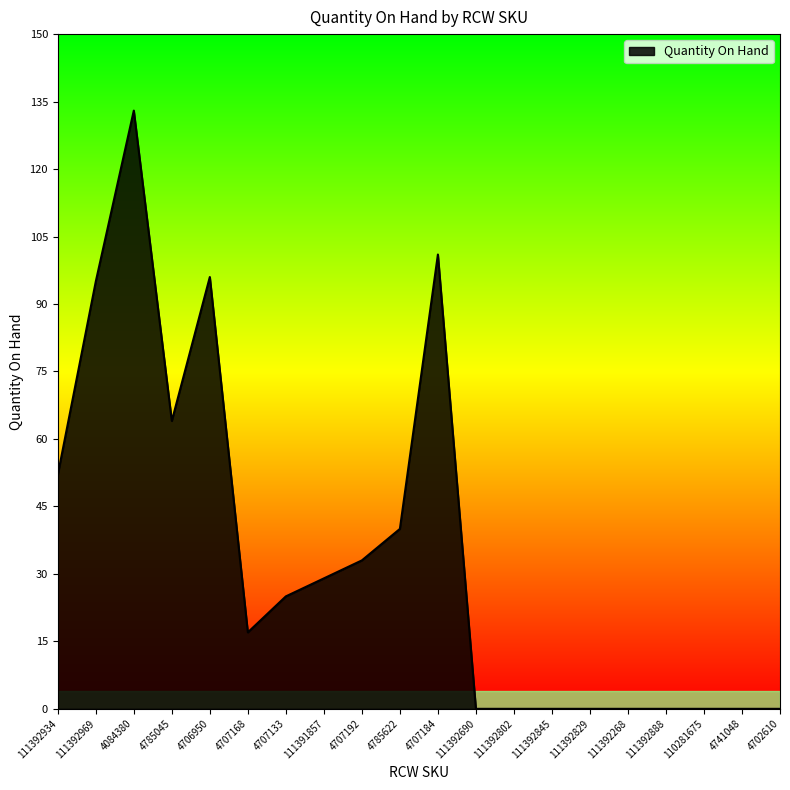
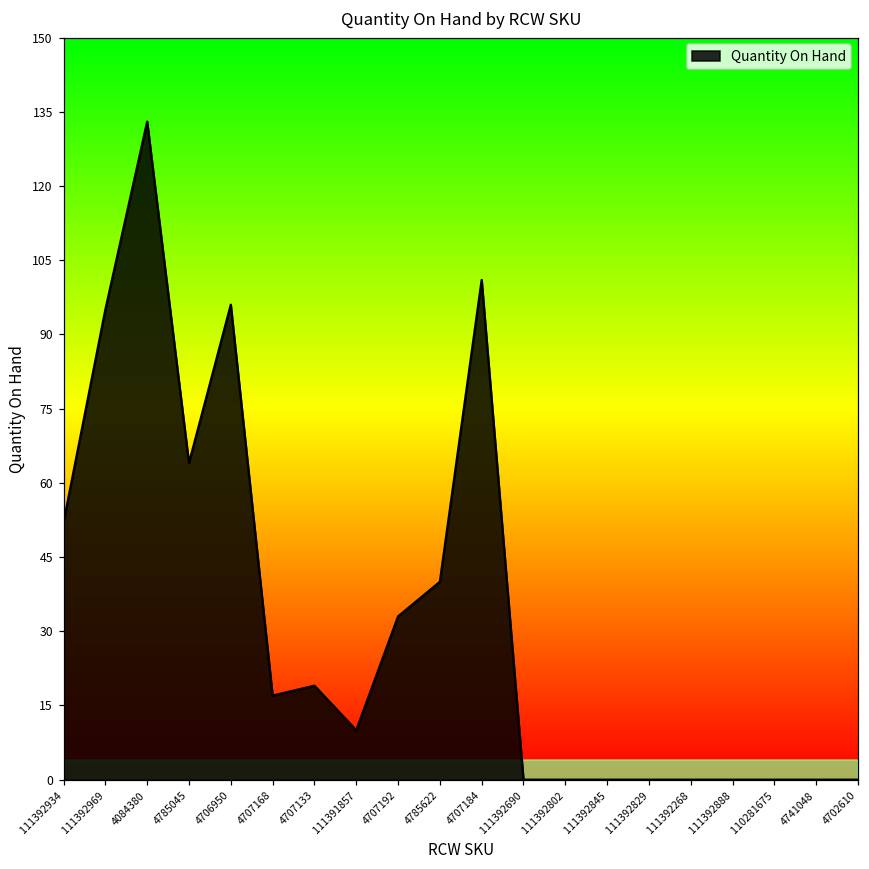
4707133: 25 -> 19
111391857: 29 -> 10
